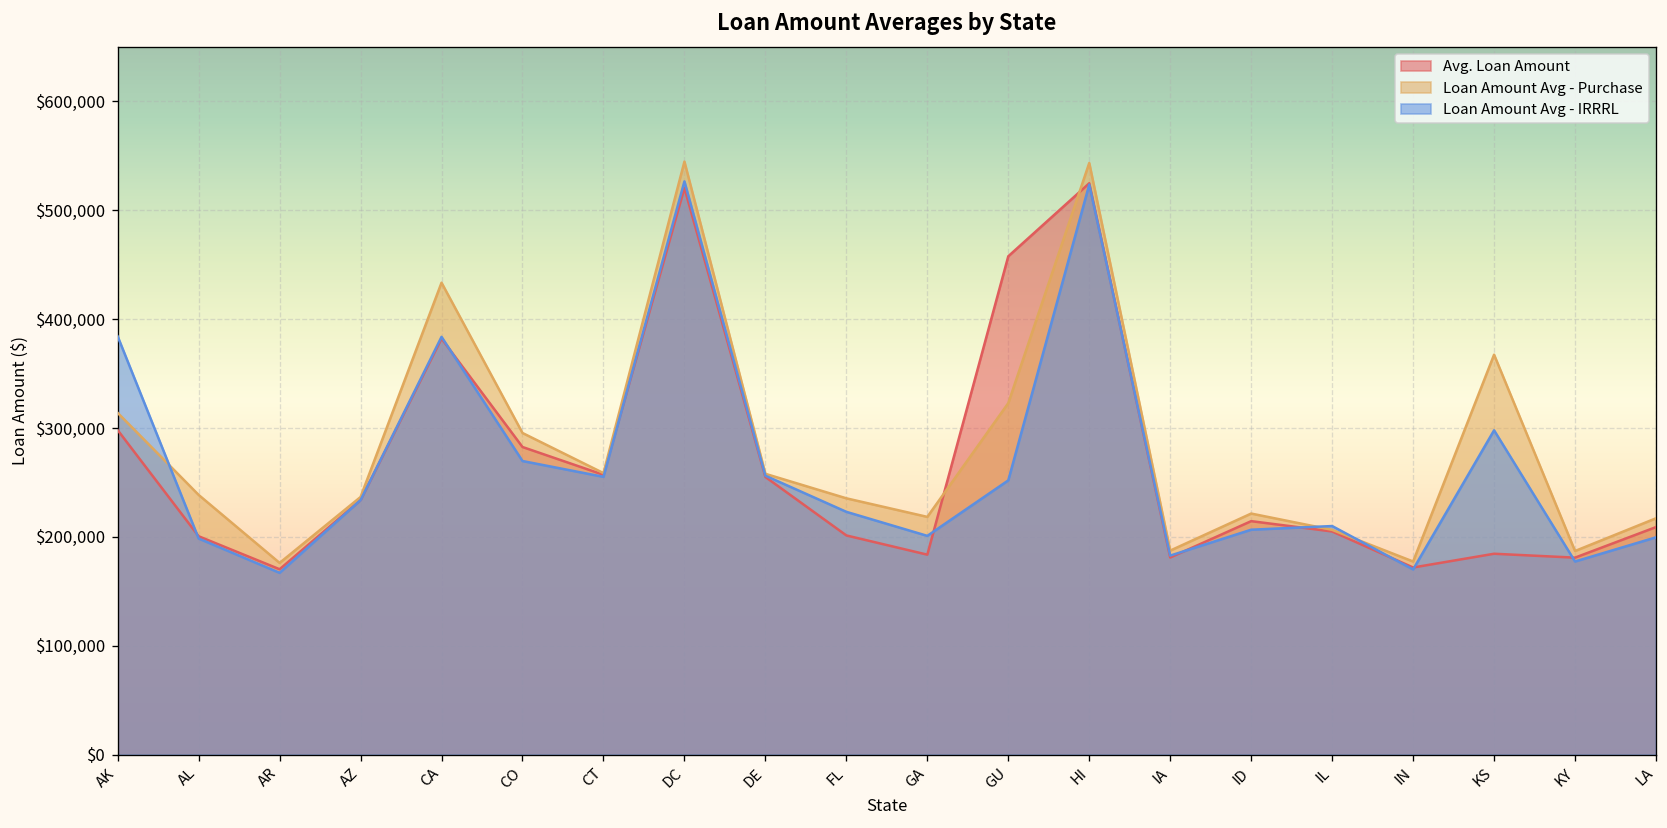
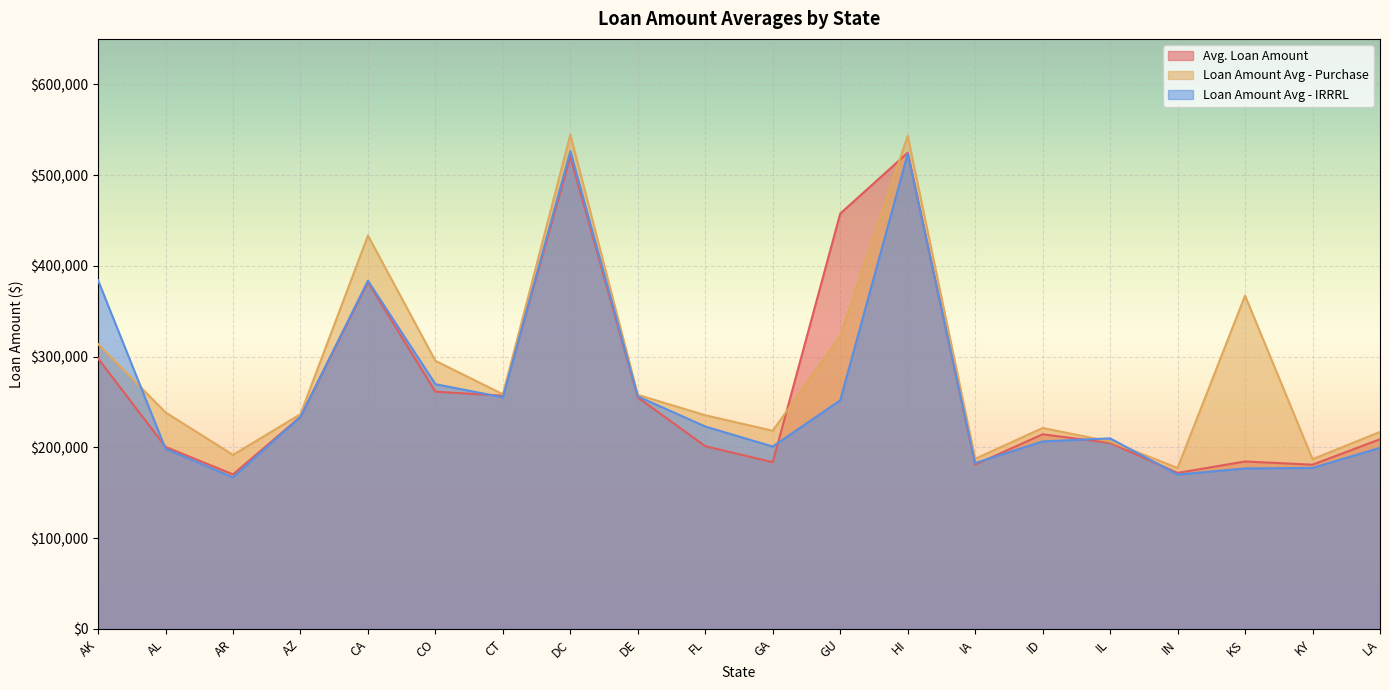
Loan Amount Avg - Purchase, AR: $180,000 -> $190,000
Avg. Loan Amount, CO: $280,000 -> $260,000
Loan Amount Avg - IRRRL, KS: $300,000 -> $180,000
